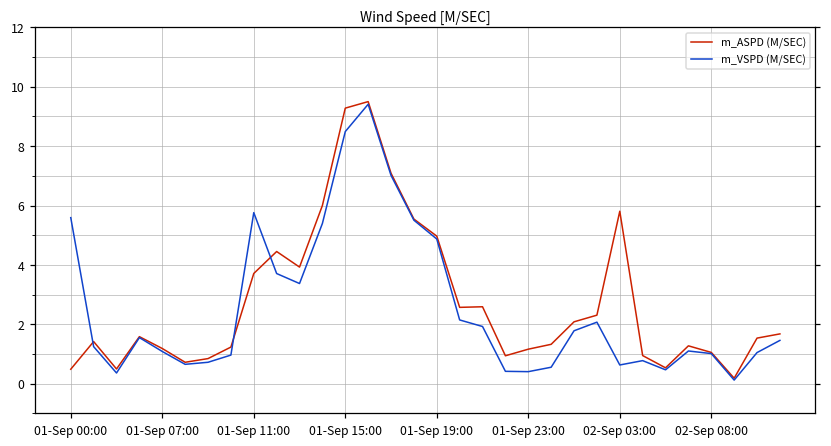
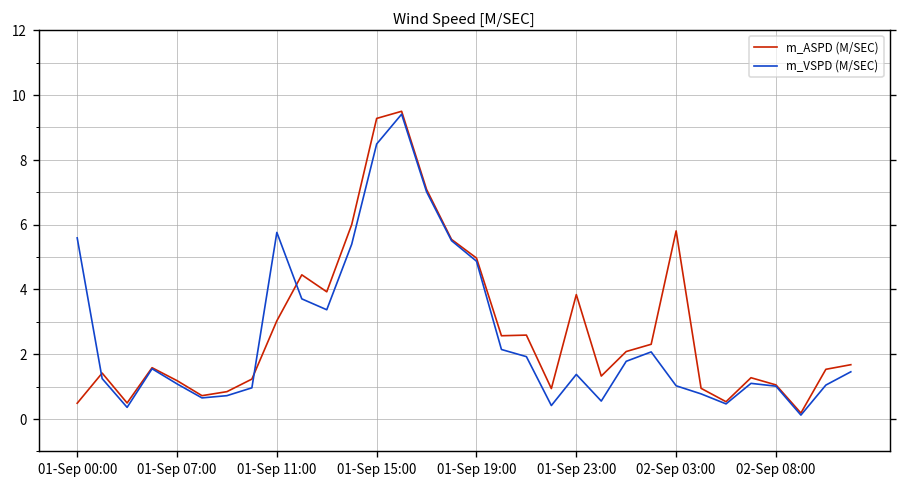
m_ASPD (M/SEC), 01-Sep 11:00: 3.7 -> 3.0
m_ASPD (M/SEC), 01-Sep 23:00: 1.2 -> 3.8
m_VSPD (M/SEC), 01-Sep 23:00: 0.4 -> 1.4
m_VSPD (M/SEC), 02-Sep 03:00: 0.6 -> 1.0
